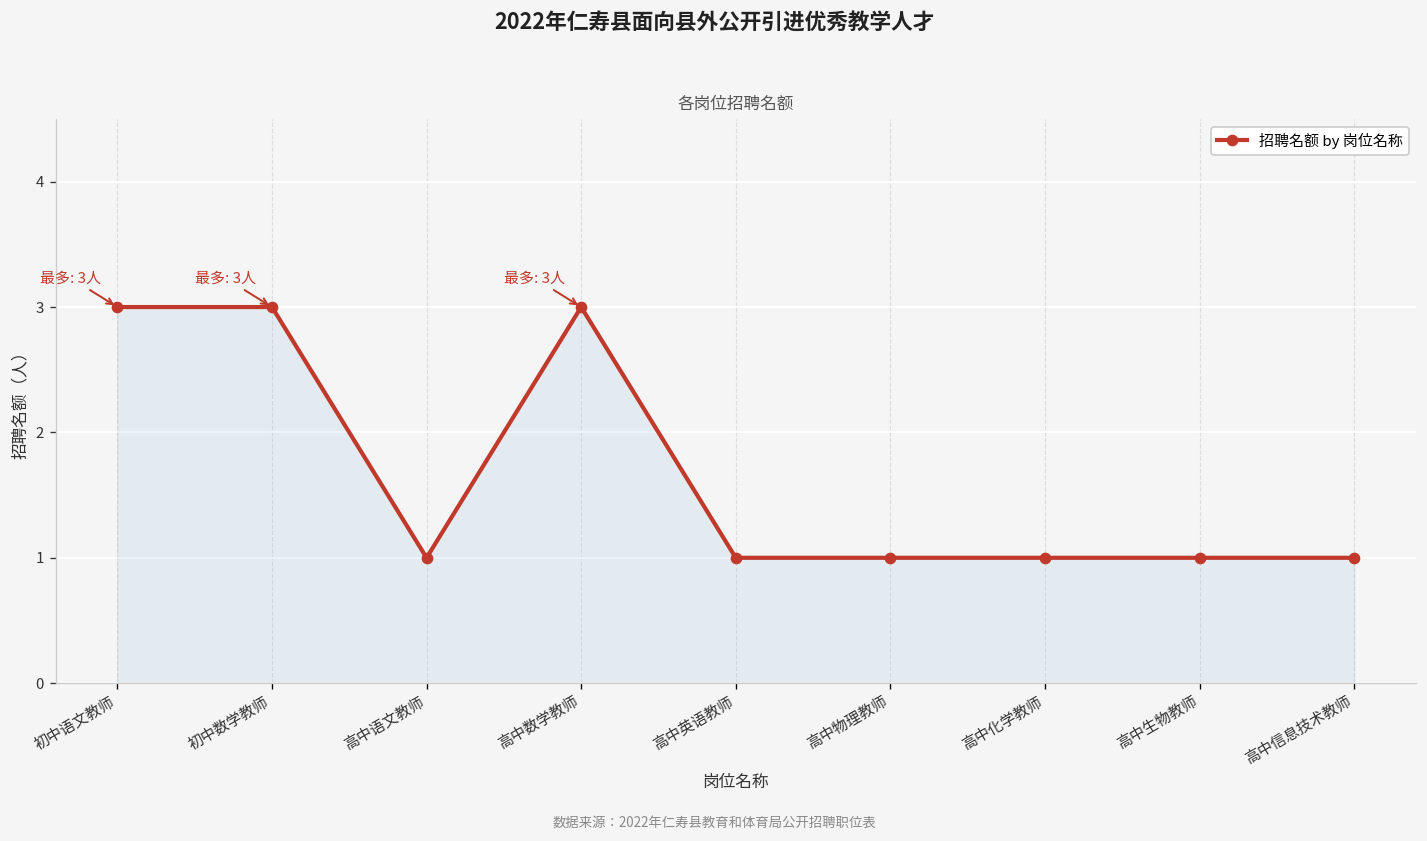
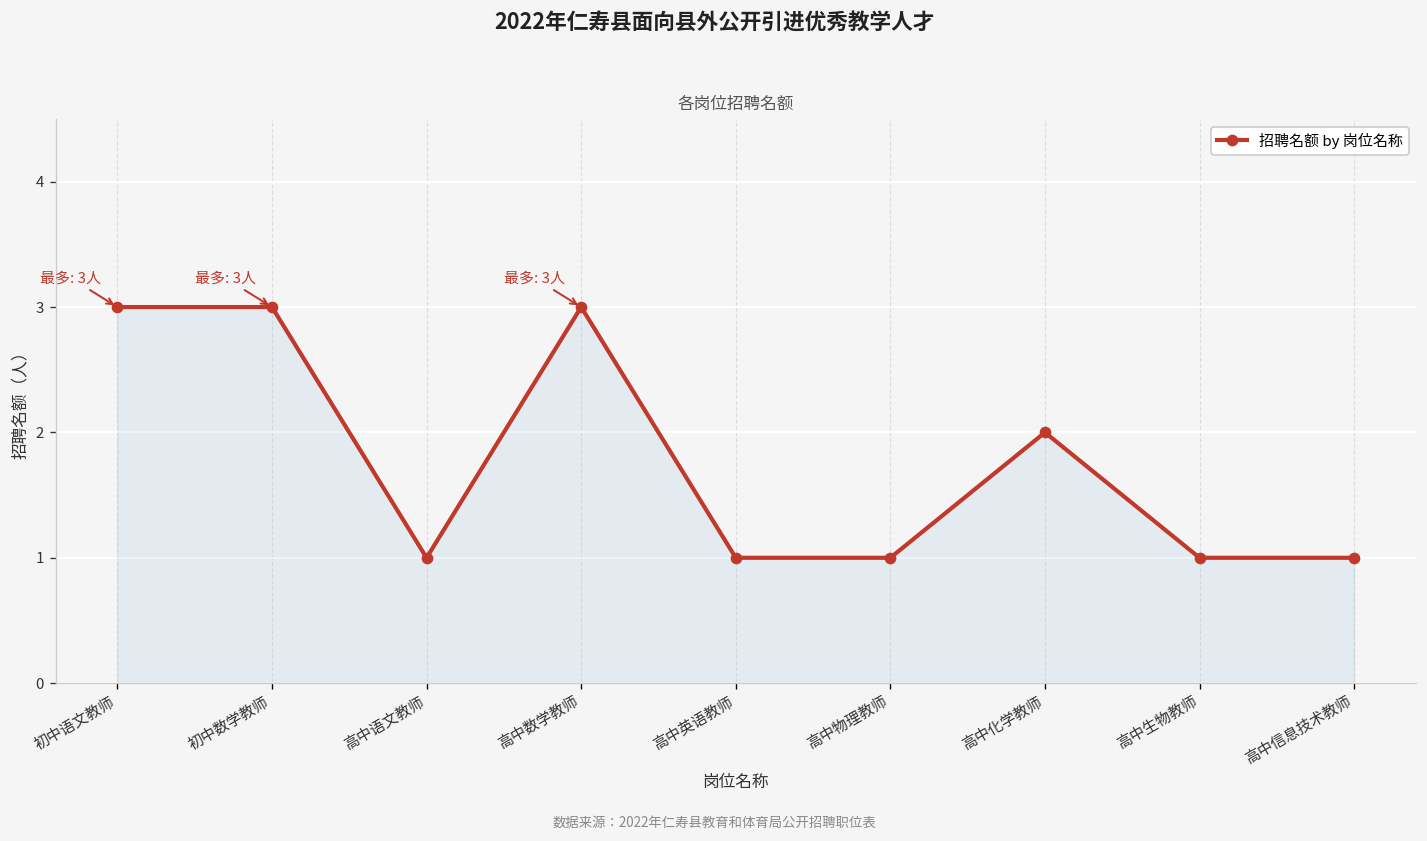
高中化学教师: 1 -> 2
